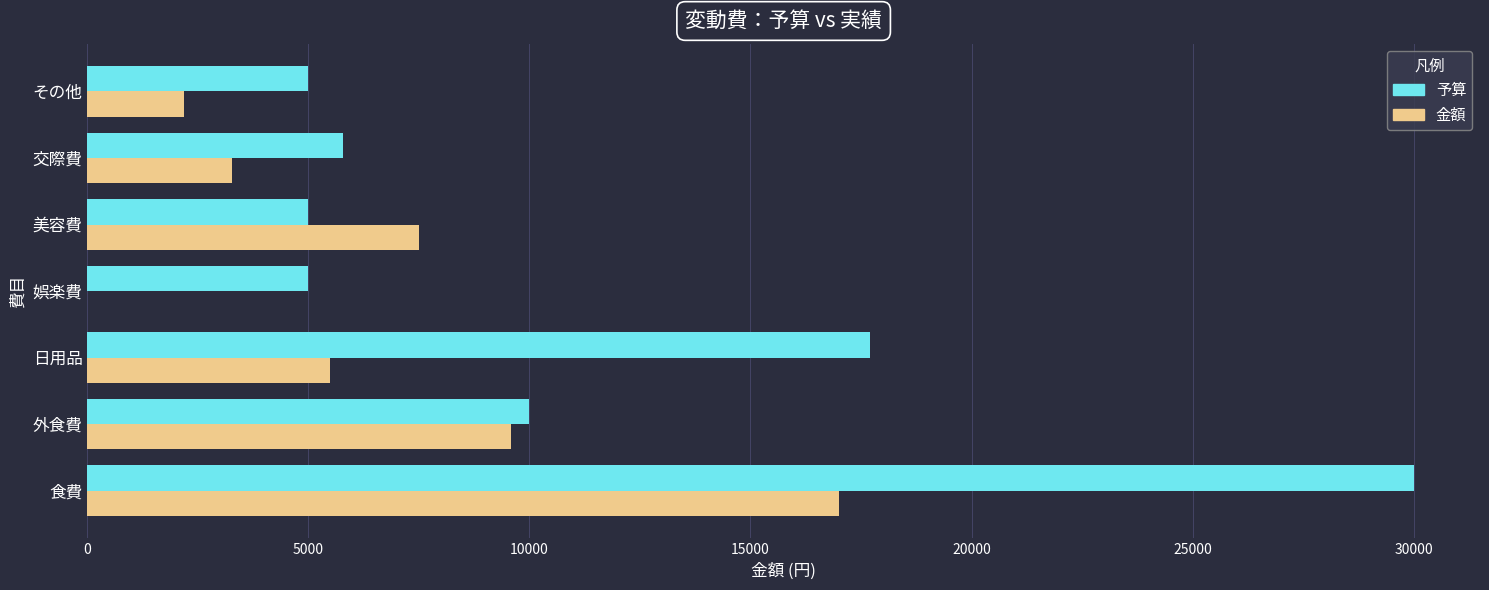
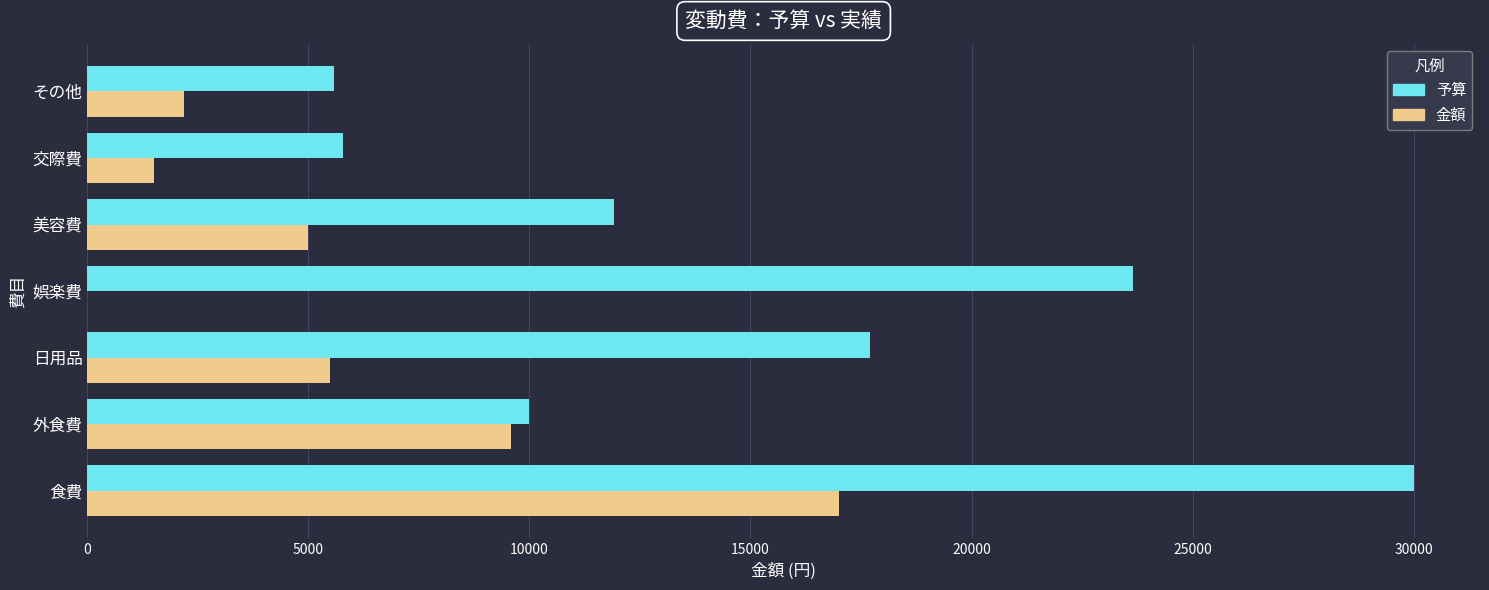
予算, その他: 5000 -> 5600
金額, 交際費: 3300 -> 1500
予算, 美容費: 5000 -> 11900
金額, 美容費: 7500 -> 5000
予算, 娯楽費: 5000 -> 23600
